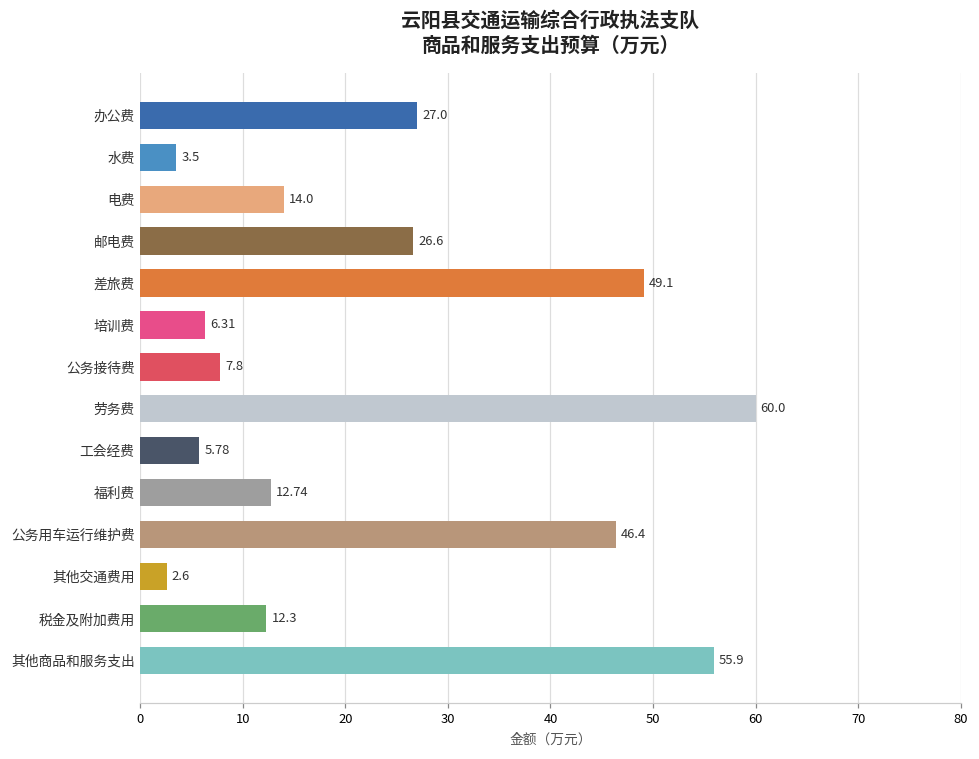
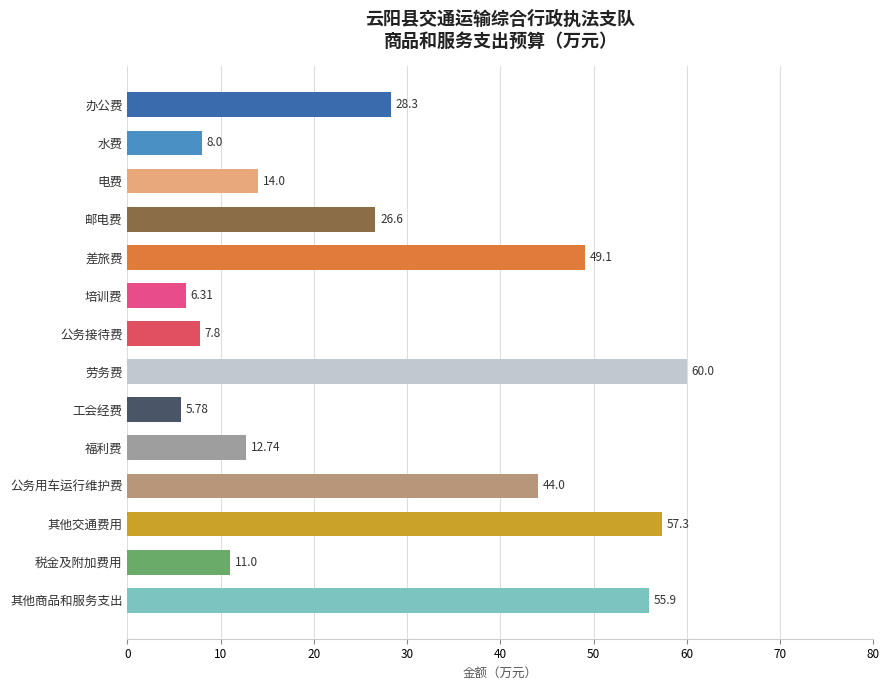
办公费: 27.0 -> 28.3
水费: 3.5 -> 8.0
公务用车运行维护费: 46.4 -> 44.0
其他交通费用: 2.6 -> 57.3
税金及附加费用: 12.3 -> 11.0
